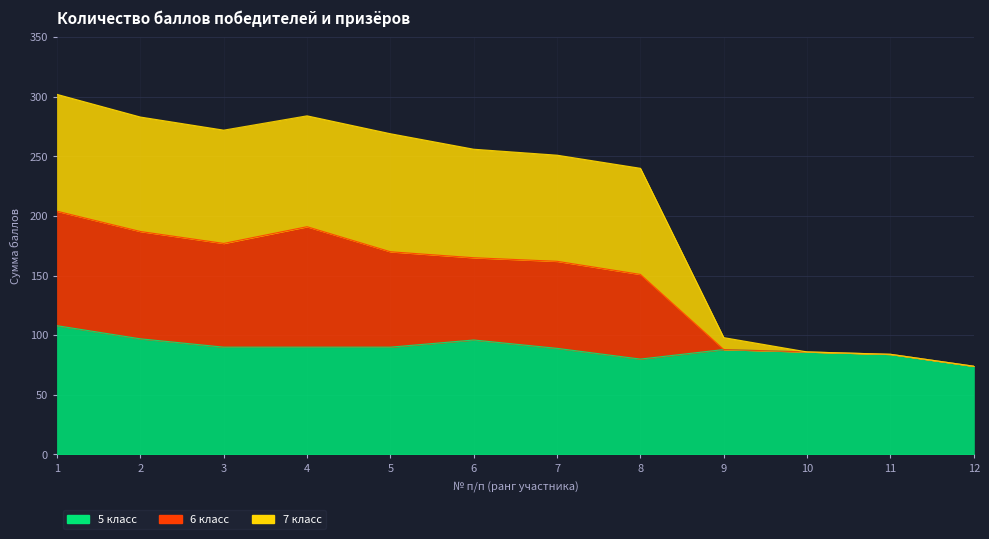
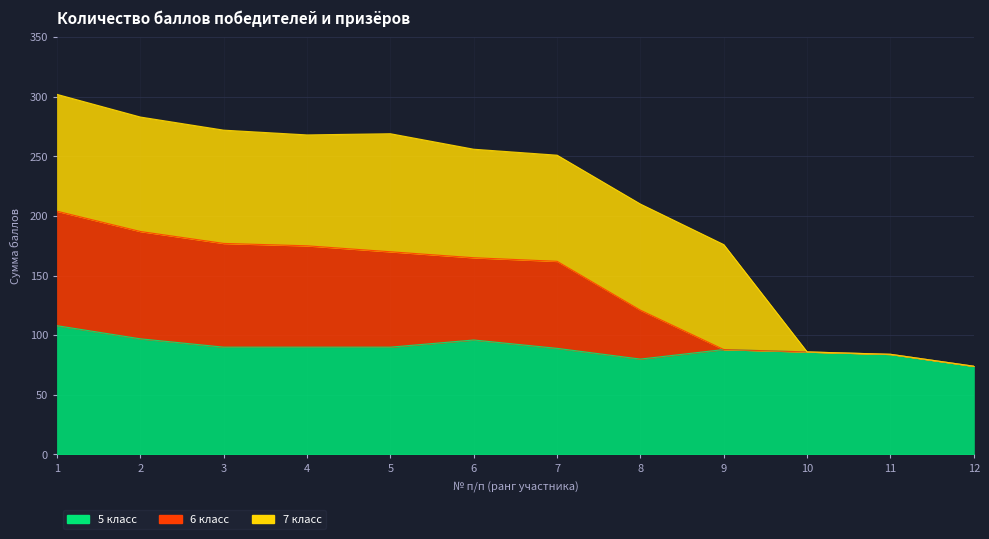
6 класс, 4: 101 -> 85
6 класс, 8: 71 -> 41
7 класс, 9: 10 -> 88
